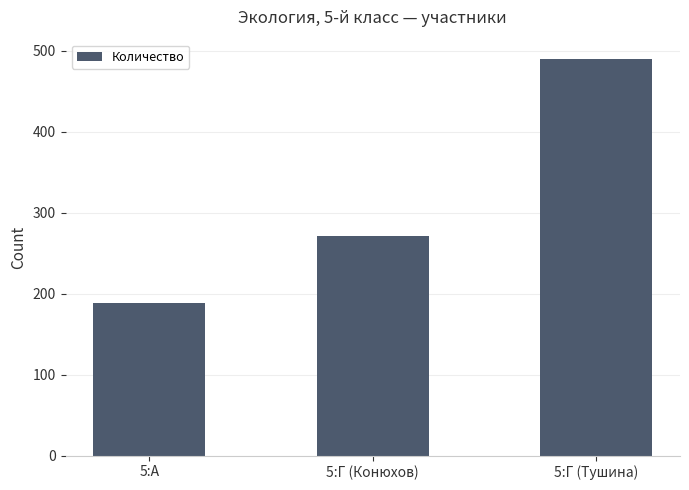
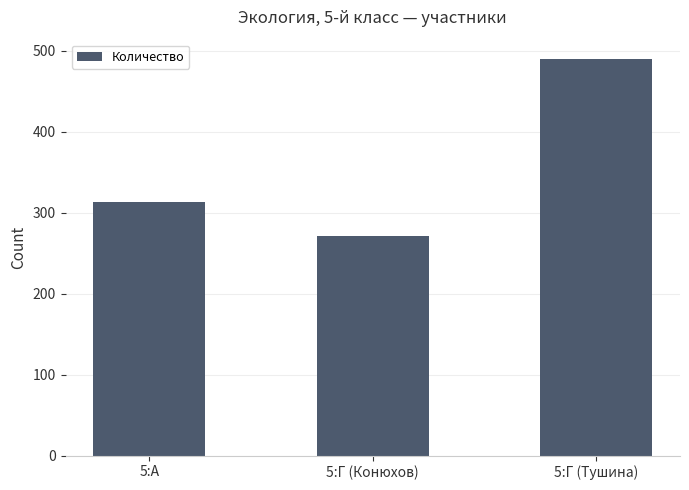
5:А: 190 -> 310
